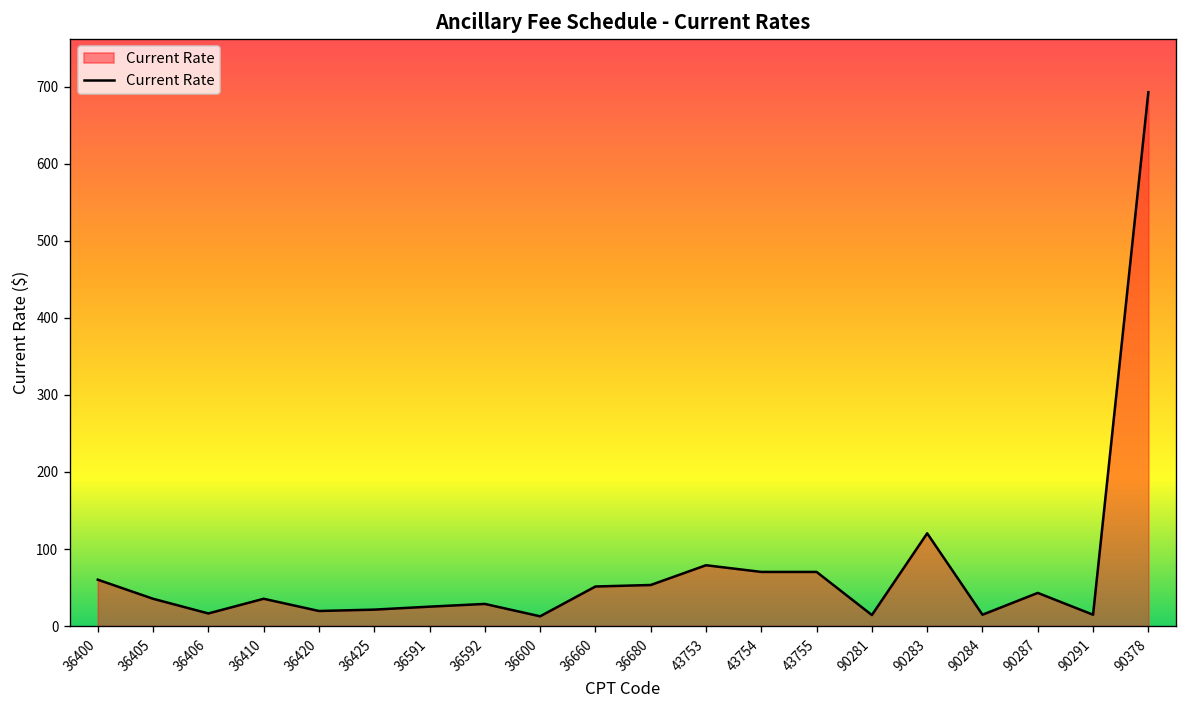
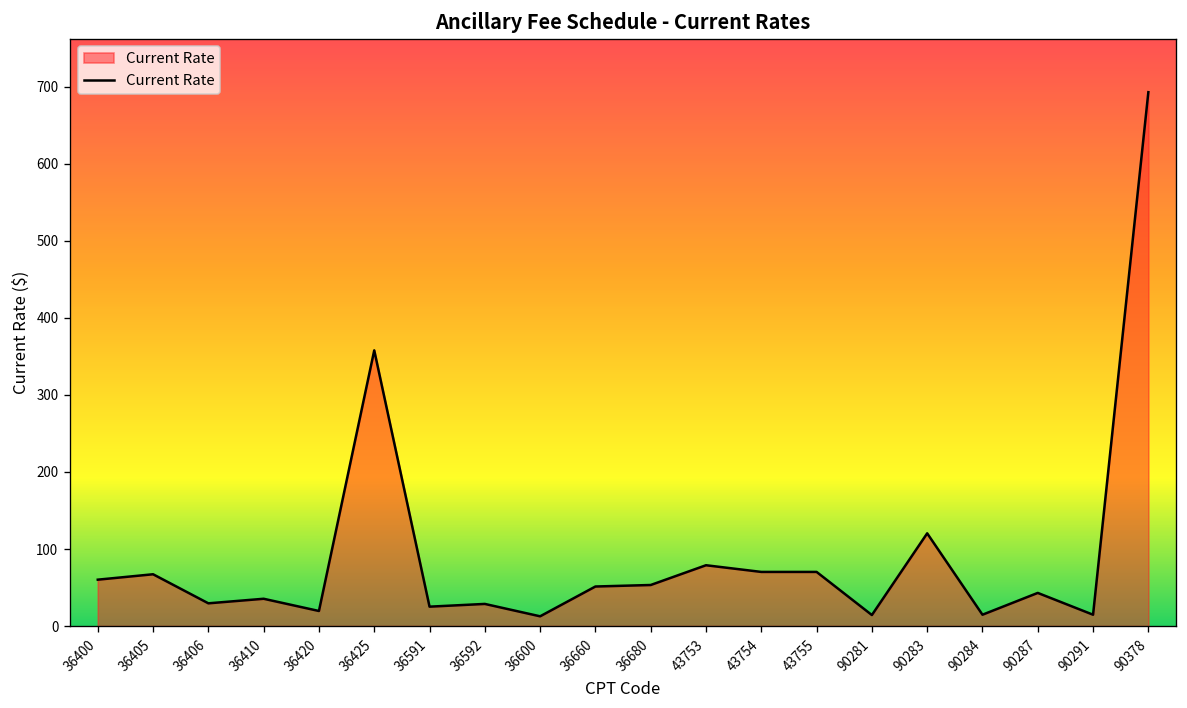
36405: 40 -> 70
36406: 20 -> 30
36425: 20 -> 360
